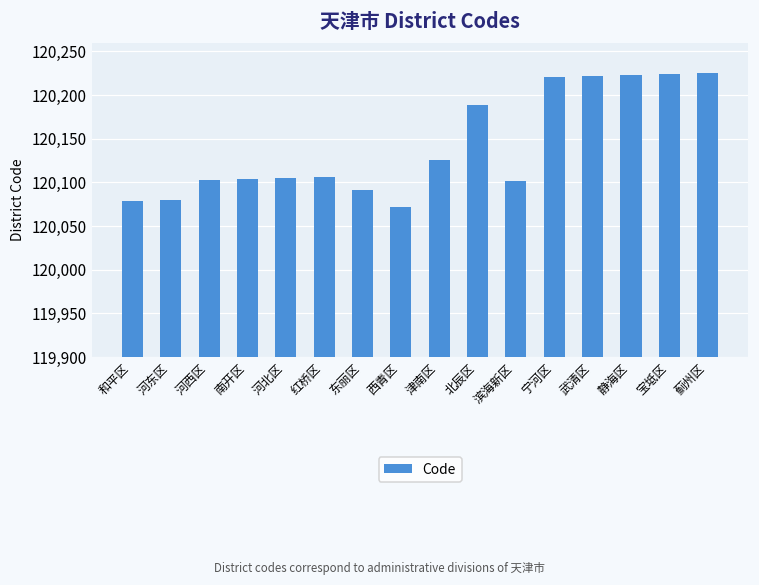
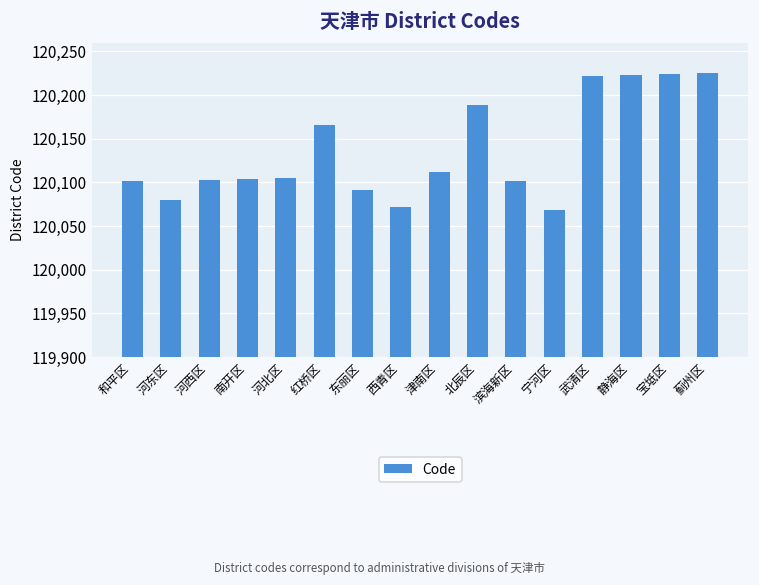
和平区: 120,080 -> 120,100
红桥区: 120,110 -> 120,170
津南区: 120,130 -> 120,110
宁河区: 120,220 -> 120,070
